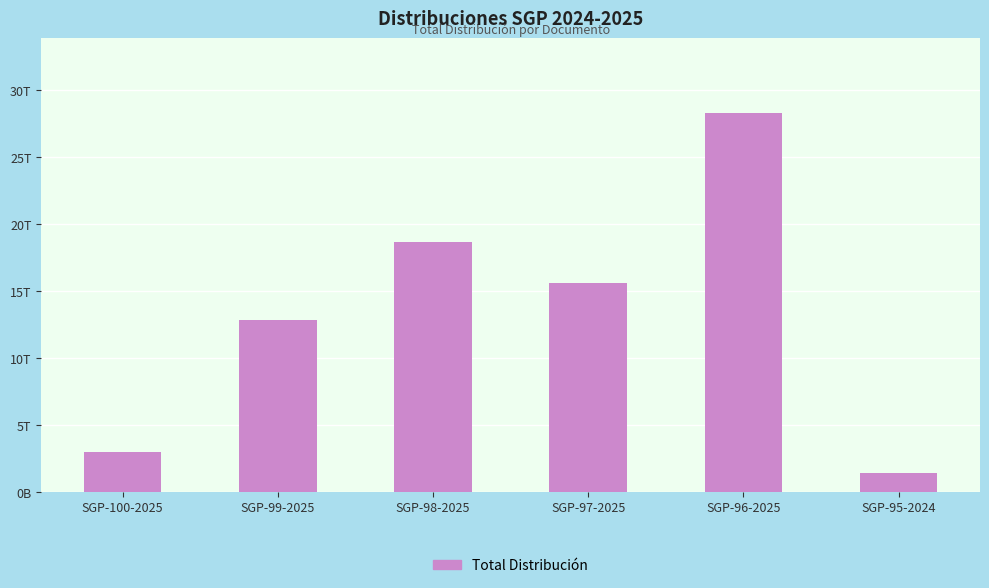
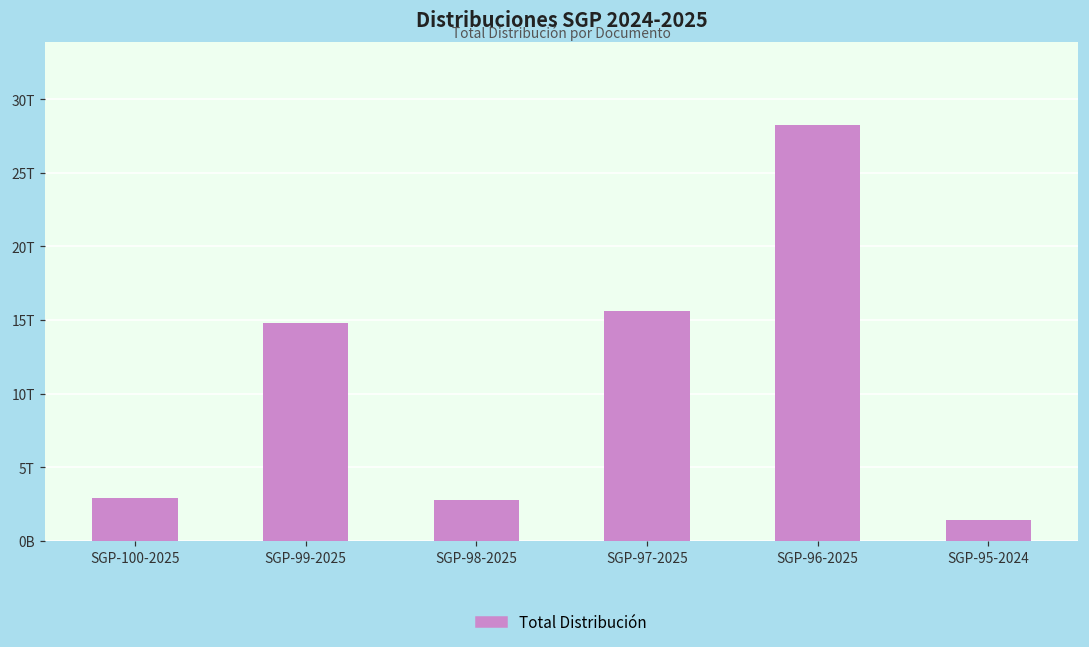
SGP-99-2025: 12.8T -> 14.8T
SGP-98-2025: 18.6T -> 2.8T
